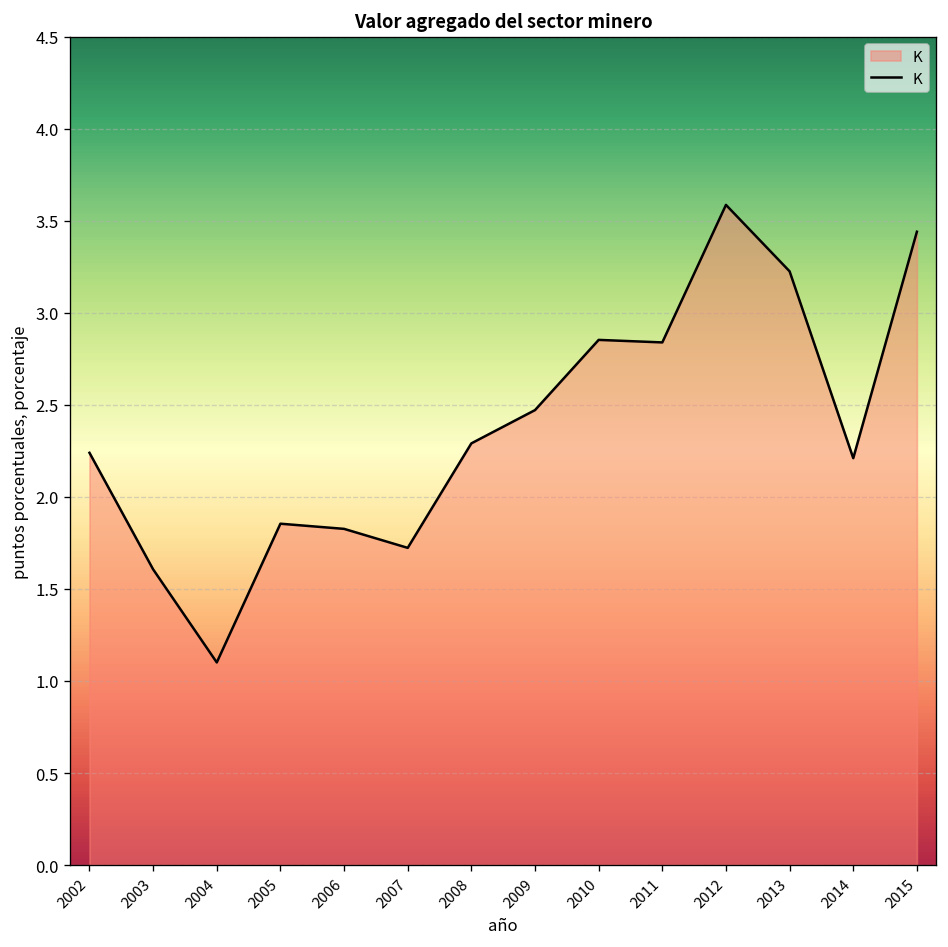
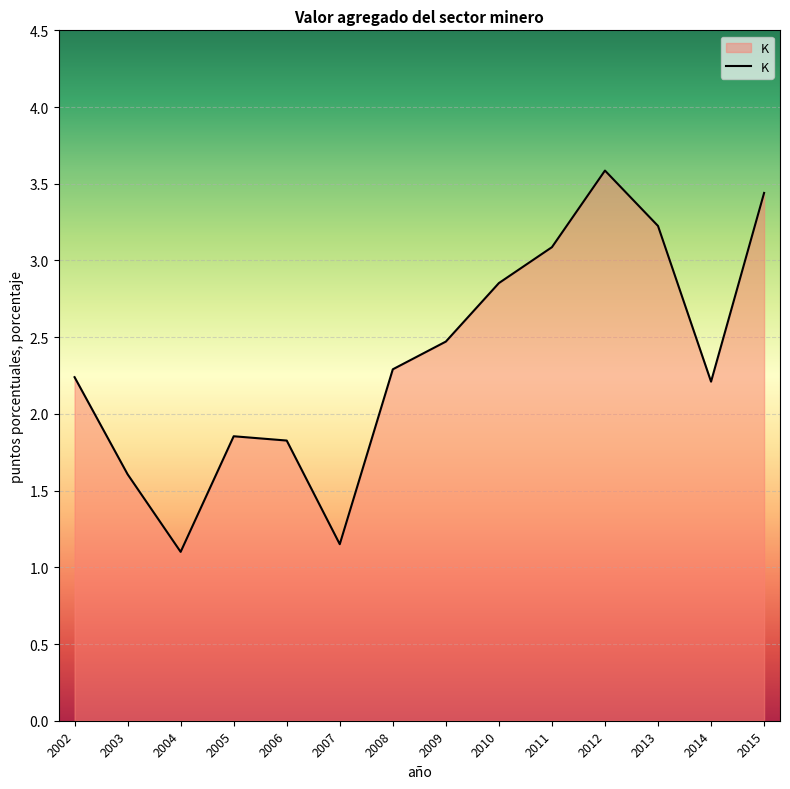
2007: 1.72 -> 1.15
2011: 2.84 -> 3.09
